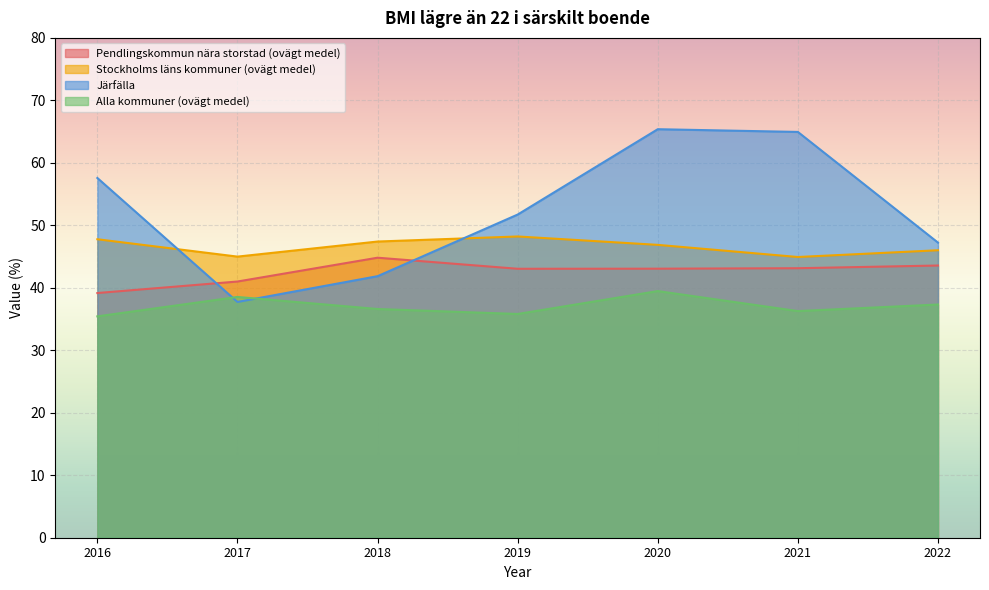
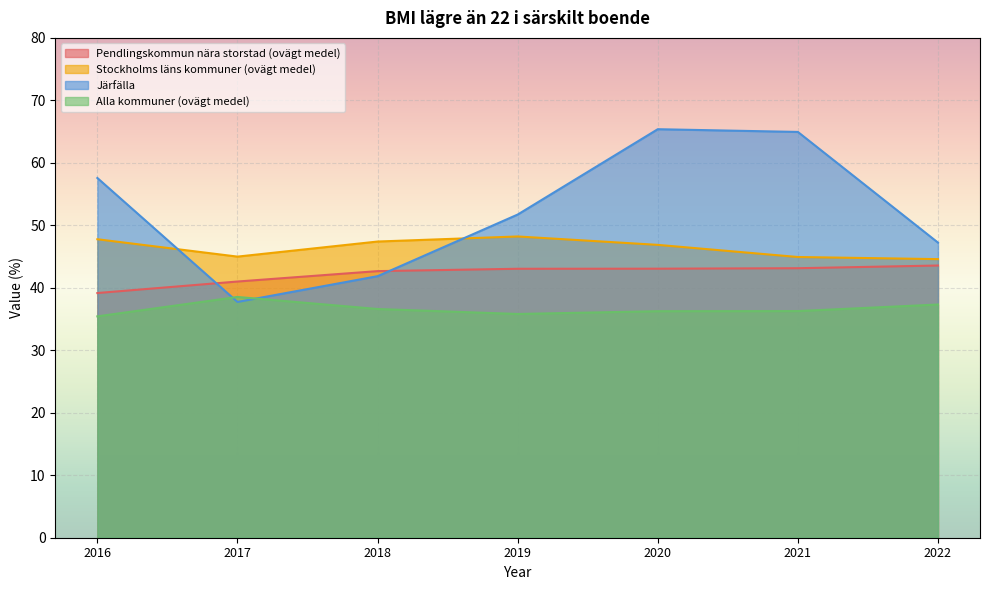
Pendlingskommun nära storstad (ovägt medel), 2018: 45 -> 43
Alla kommuner (ovägt medel), 2020: 39 -> 36
Stockholms läns kommuner (ovägt medel), 2022: 46 -> 45
